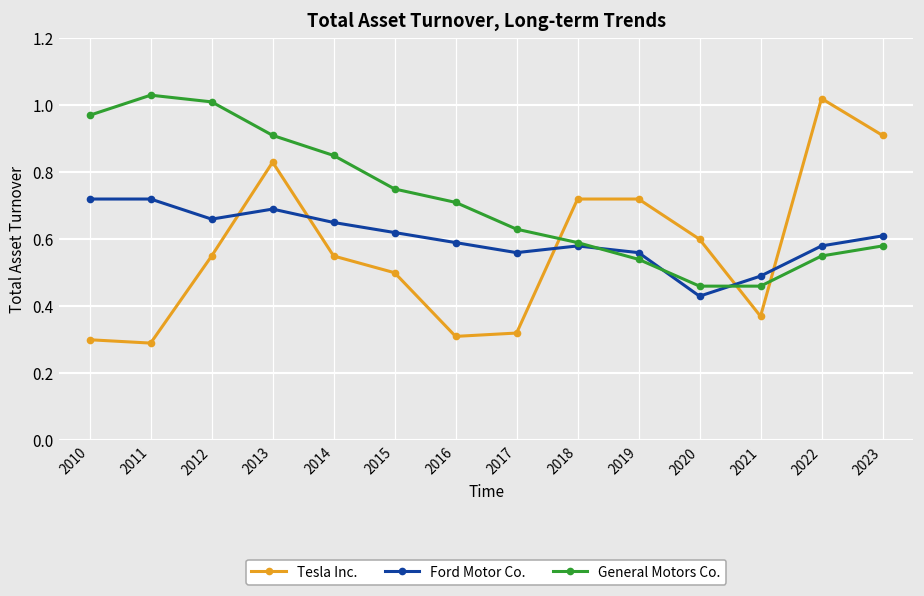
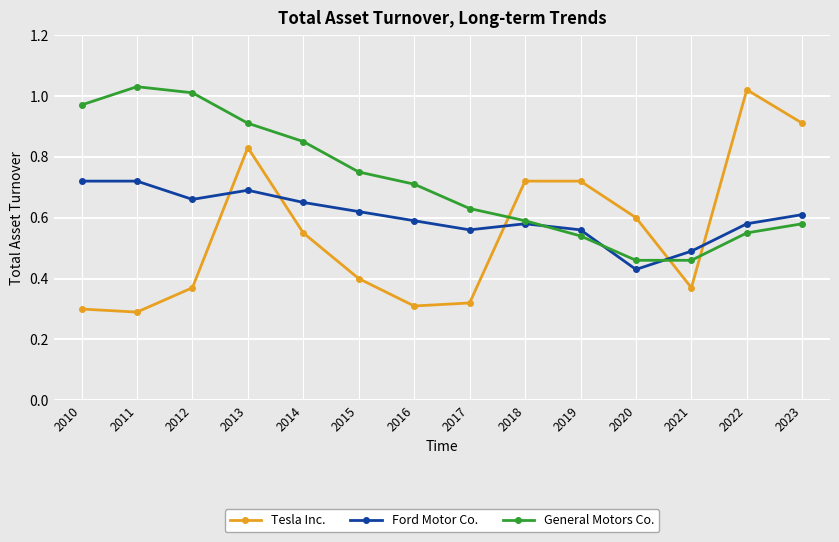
Tesla Inc., 2012: 0.55 -> 0.37
Tesla Inc., 2015: 0.5 -> 0.4
